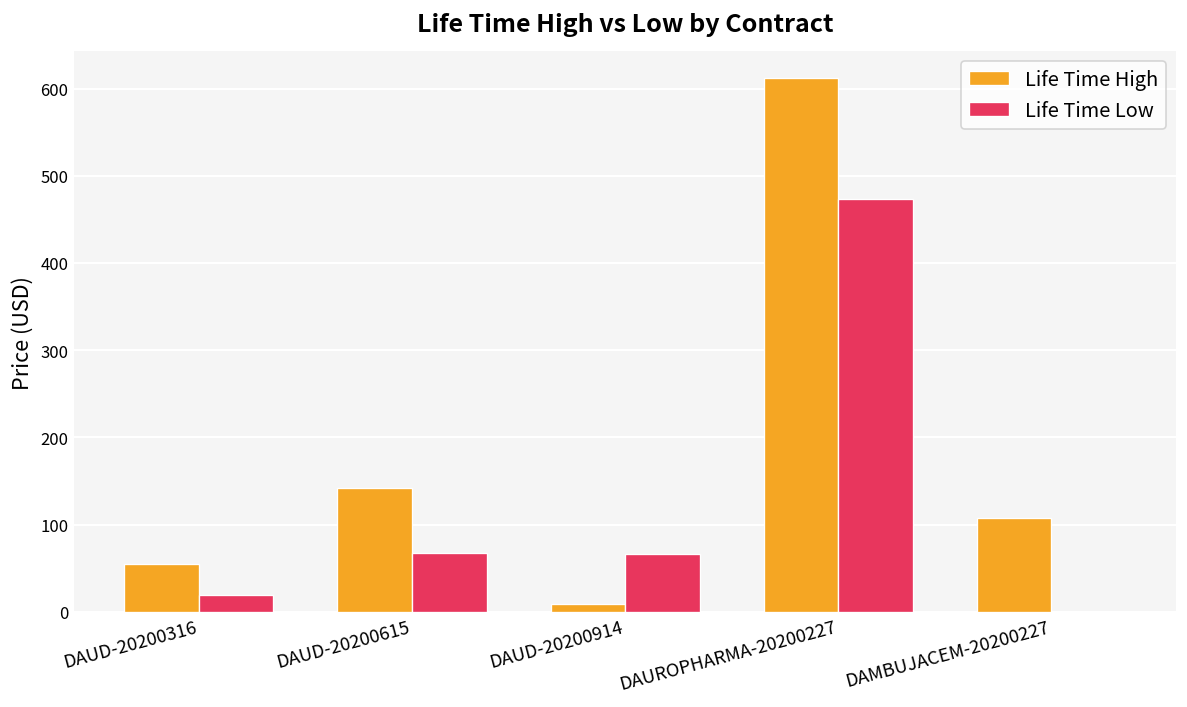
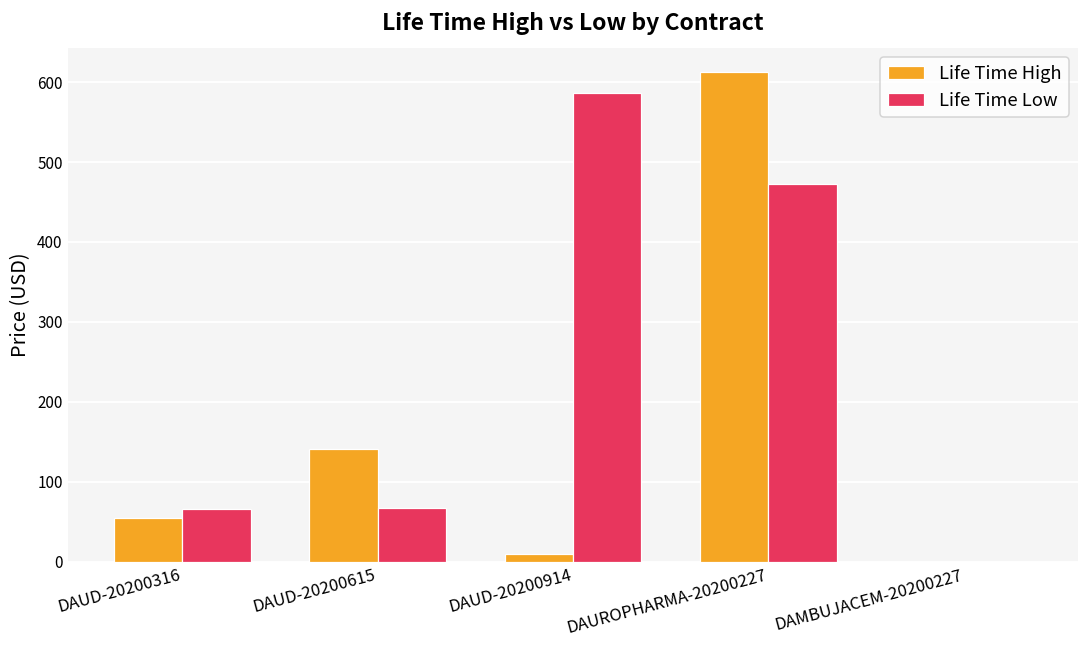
Life Time Low, DAUD-20200316: 20 -> 70
Life Time Low, DAUD-20200914: 70 -> 590
Life Time High, DAMBUJACEM-20200227: 110 -> 0
